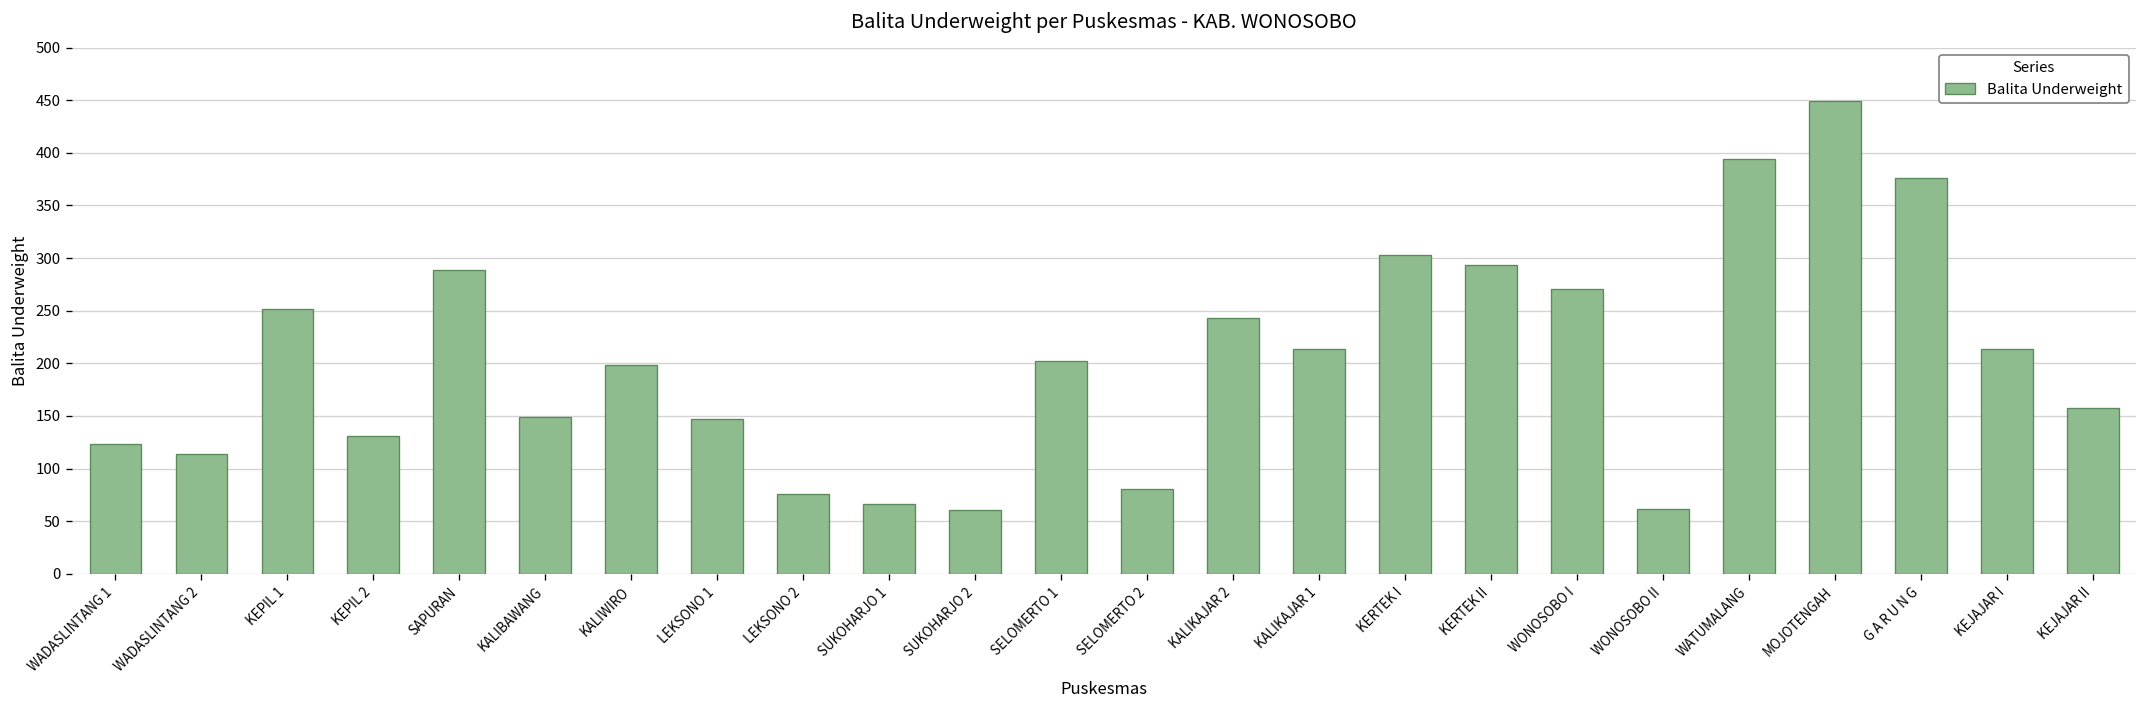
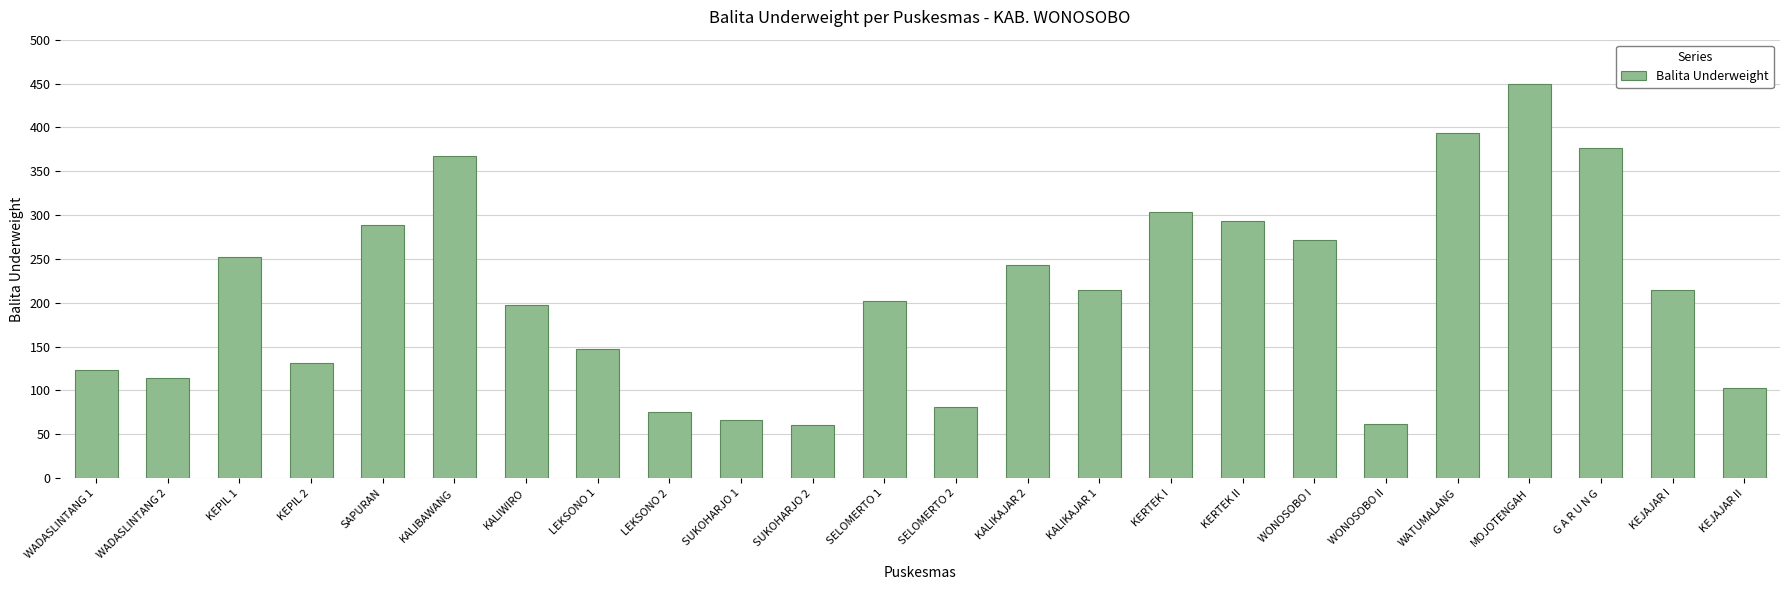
KALIBAWANG: 150 -> 370
KEJAJAR II: 160 -> 100
